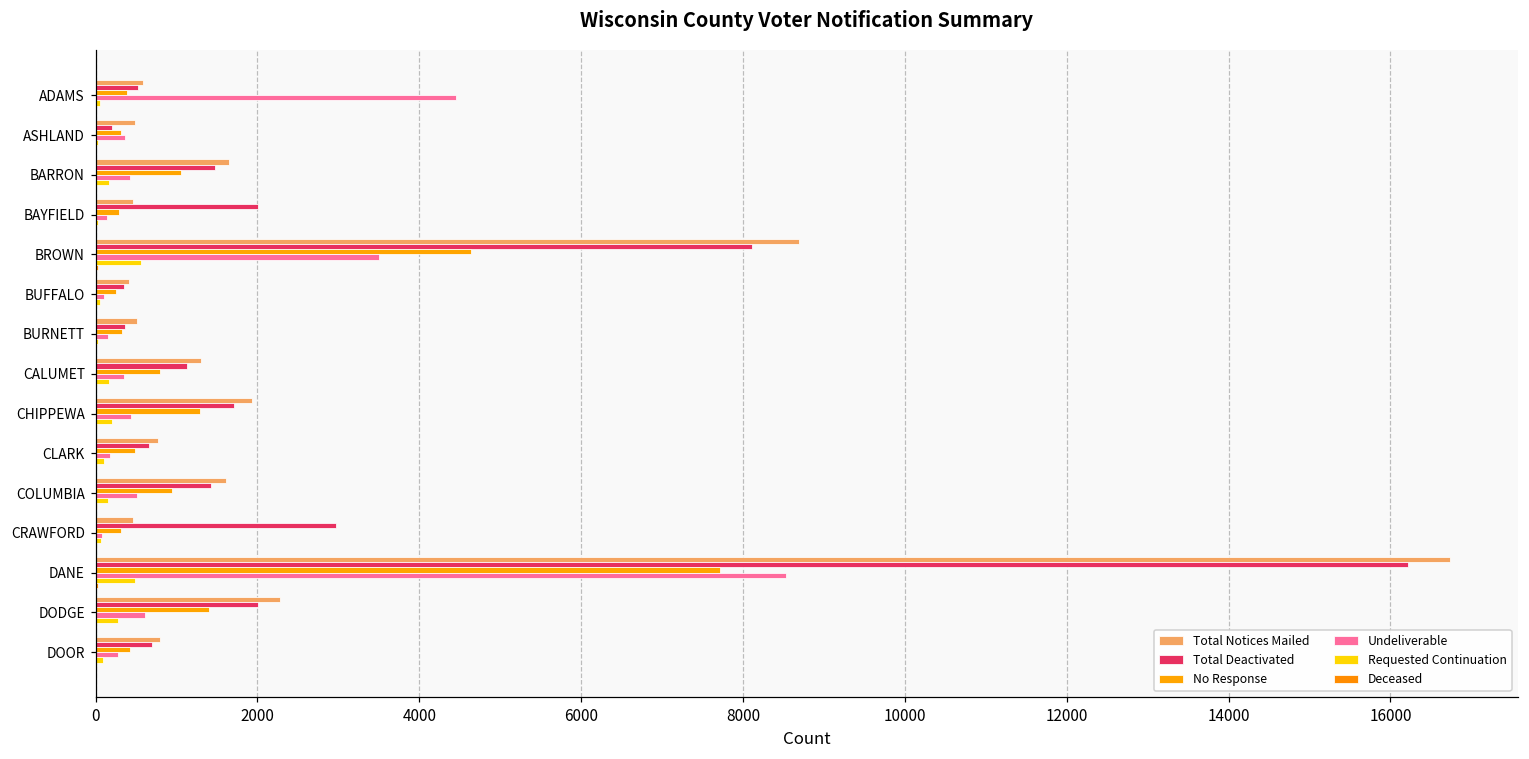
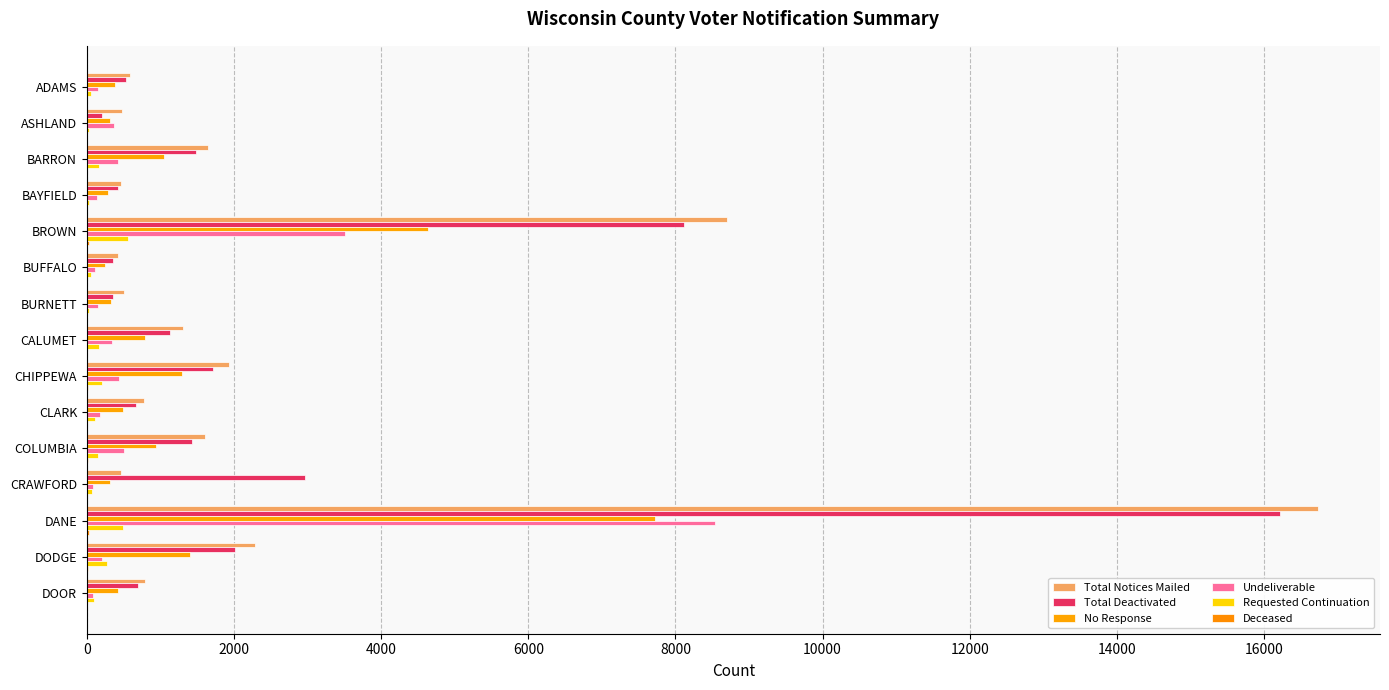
Undeliverable, ADAMS: 4400 -> 200
Total Deactivated, BAYFIELD: 2000 -> 400
Undeliverable, DODGE: 600 -> 200
Undeliverable, DOOR: 300 -> 100
